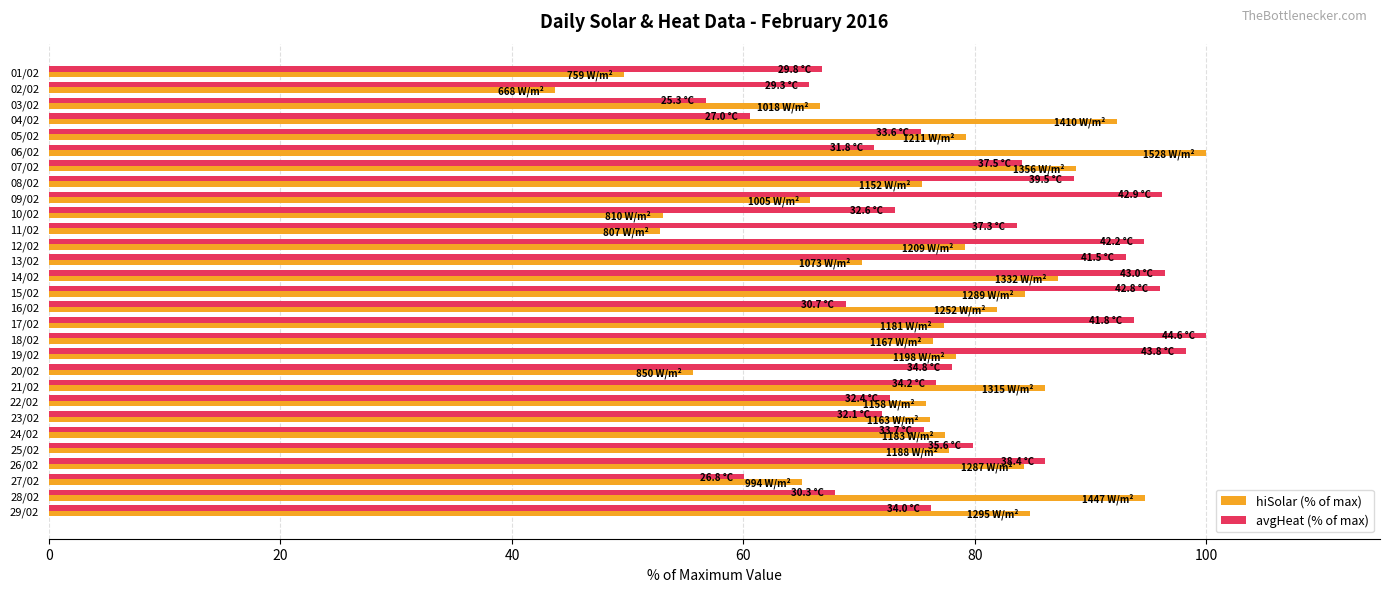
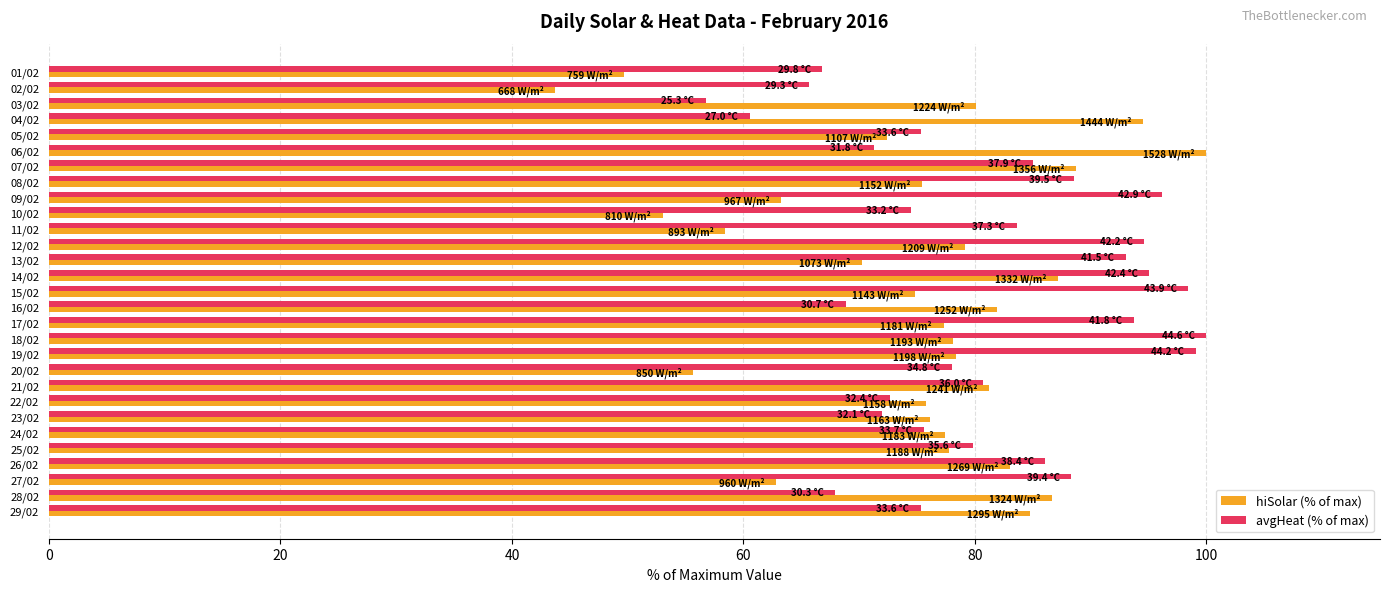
hiSolar (% of max), 03/02: 1018 -> 1224
hiSolar (% of max), 04/02: 1410 -> 1444
hiSolar (% of max), 05/02: 1211 -> 1107
avgHeat (% of max), 07/02: 37.5 -> 37.9
hiSolar (% of max), 09/02: 1005 -> 967
avgHeat (% of max), 10/02: 32.6 -> 33.2
hiSolar (% of max), 11/02: 807 -> 893
avgHeat (% of max), 14/02: 43.0 -> 42.4
avgHeat (% of max), 15/02: 42.8 -> 43.9
hiSolar (% of max), 15/02: 1289 -> 1143
hiSolar (% of max), 18/02: 1167 -> 1193
avgHeat (% of max), 19/02: 43.8 -> 44.2
avgHeat (% of max), 21/02: 34.2 -> 36.0
hiSolar (% of max), 21/02: 1315 -> 1241
hiSolar (% of max), 26/02: 1287 -> 1269
avgHeat (% of max), 27/02: 26.8 -> 39.4
hiSolar (% of max), 27/02: 994 -> 960
hiSolar (% of max), 28/02: 1447 -> 1324
avgHeat (% of max), 29/02: 34.0 -> 33.6
